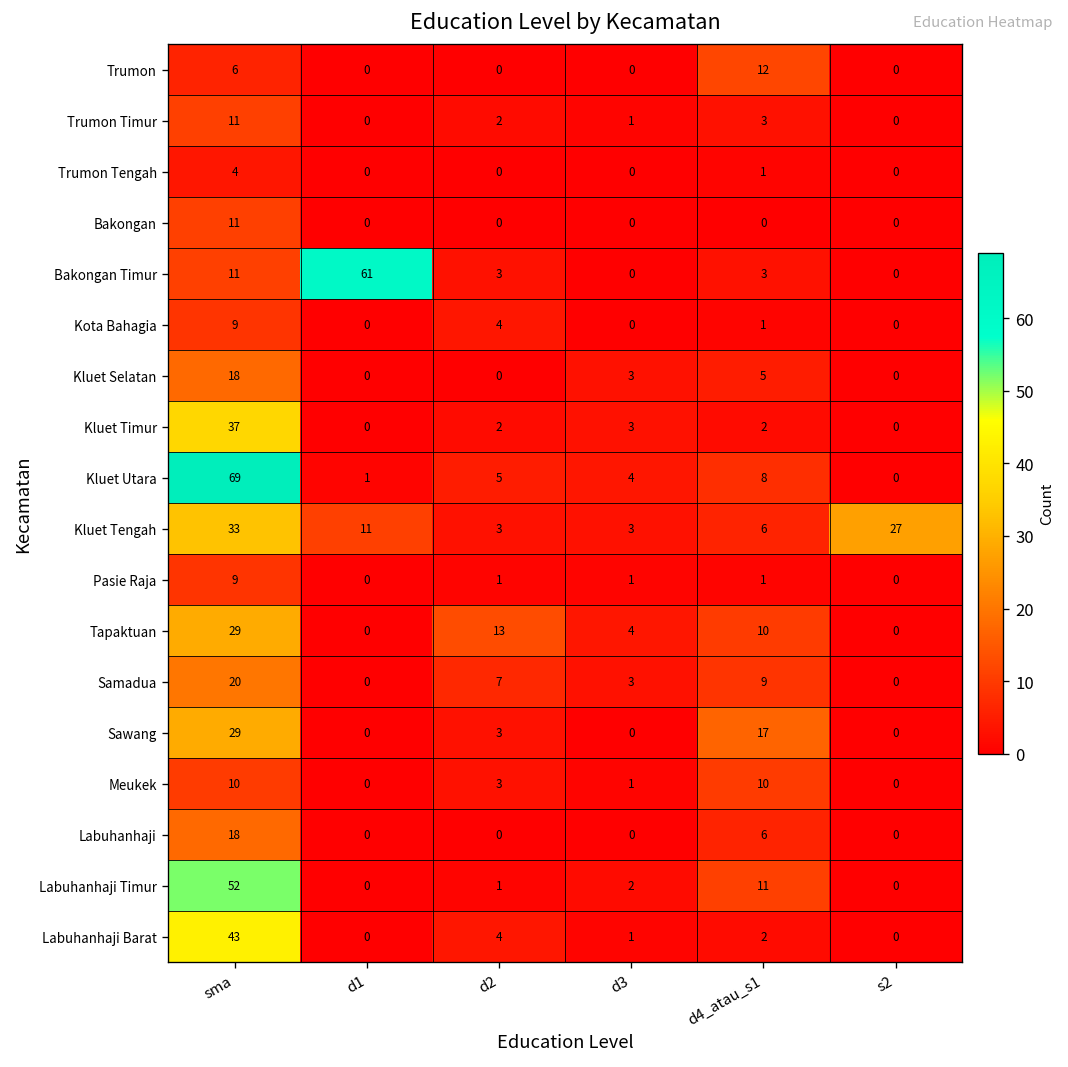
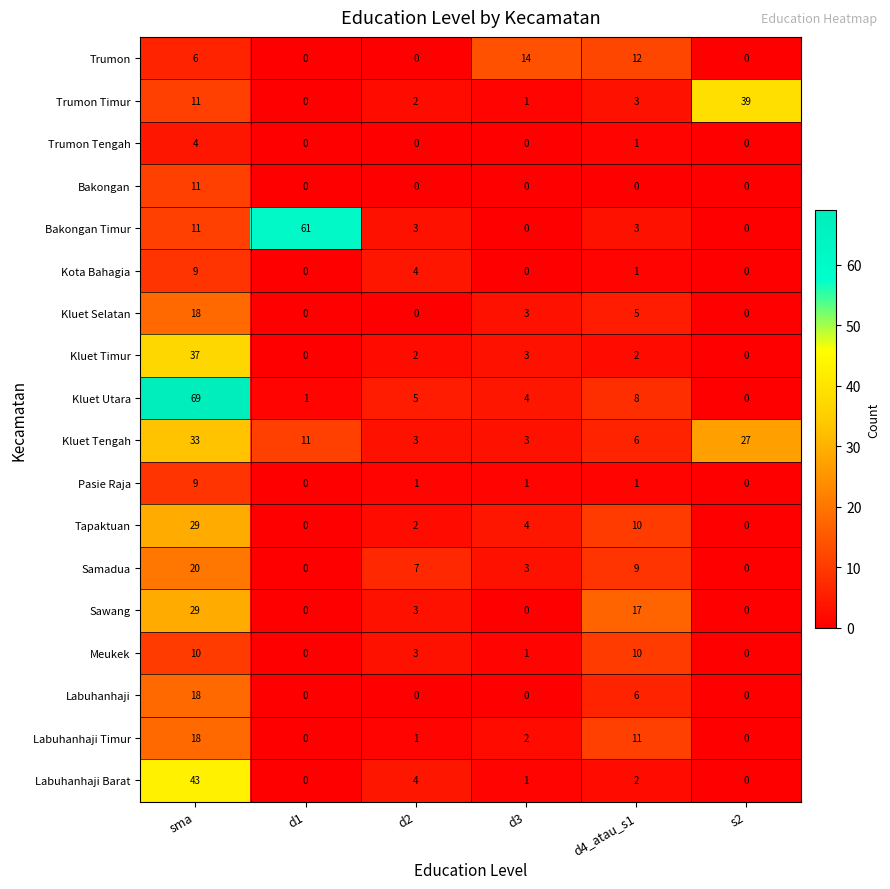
Trumon, d3: 0 -> 14
Trumon Timur, s2: 0 -> 39
Tapaktuan, d2: 13 -> 2
Labuhanhaji Timur, sma: 52 -> 18
